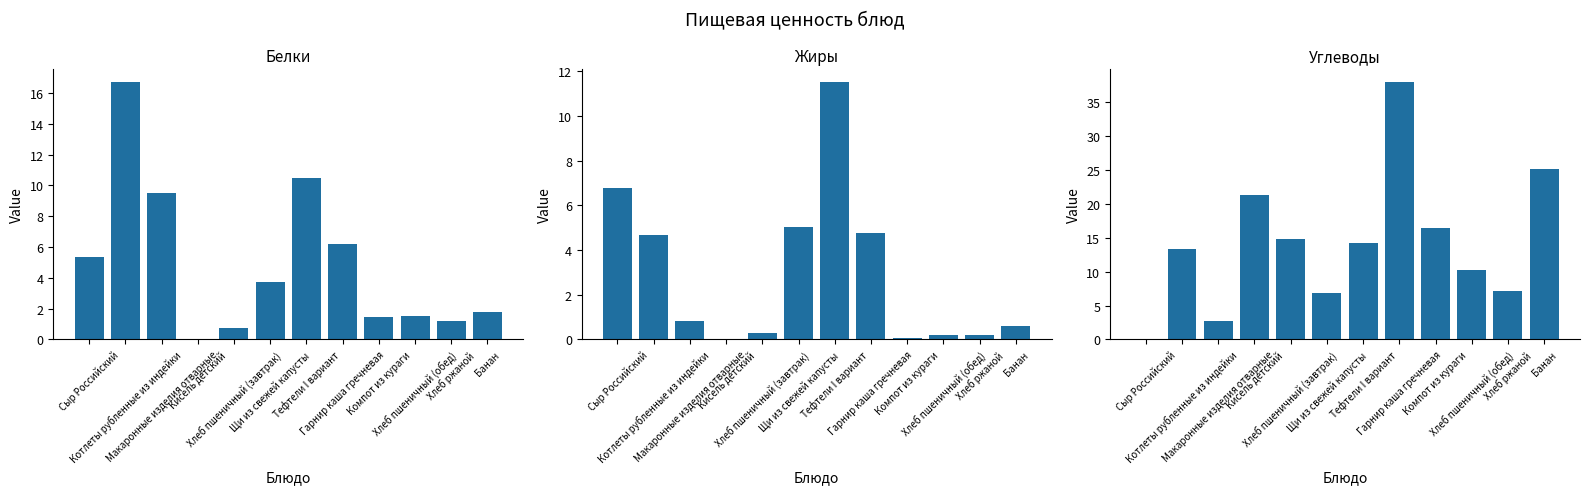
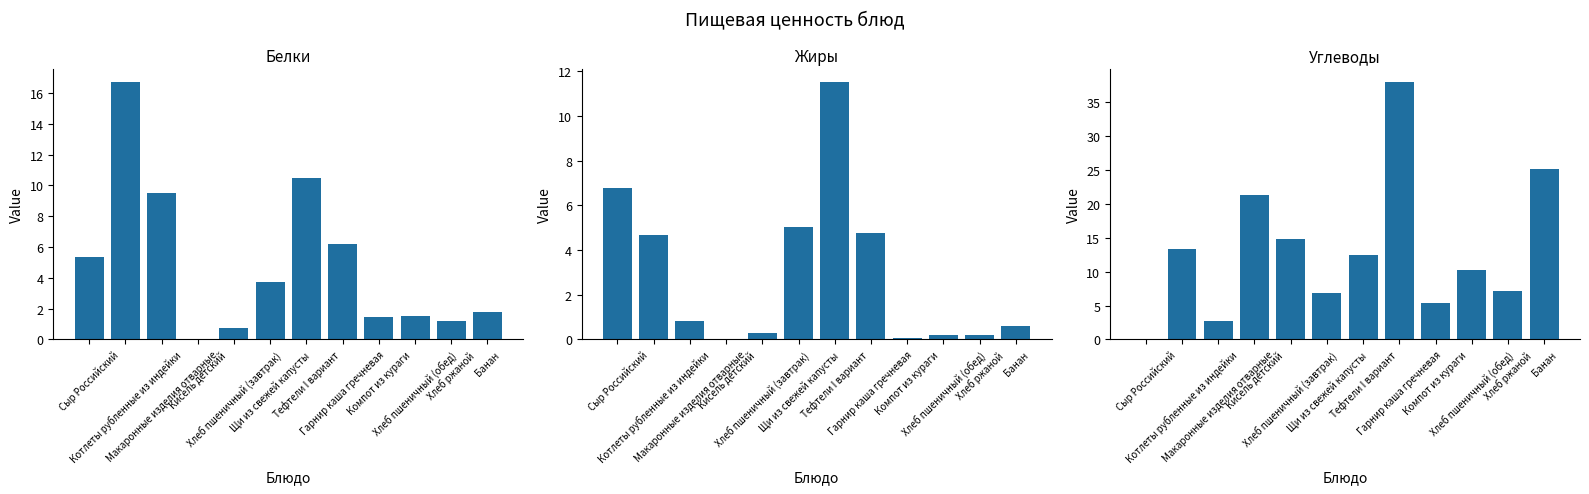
Углеводы, Тефтели I вариант: 14 -> 13
Углеводы, Компот из кураги: 17 -> 5
